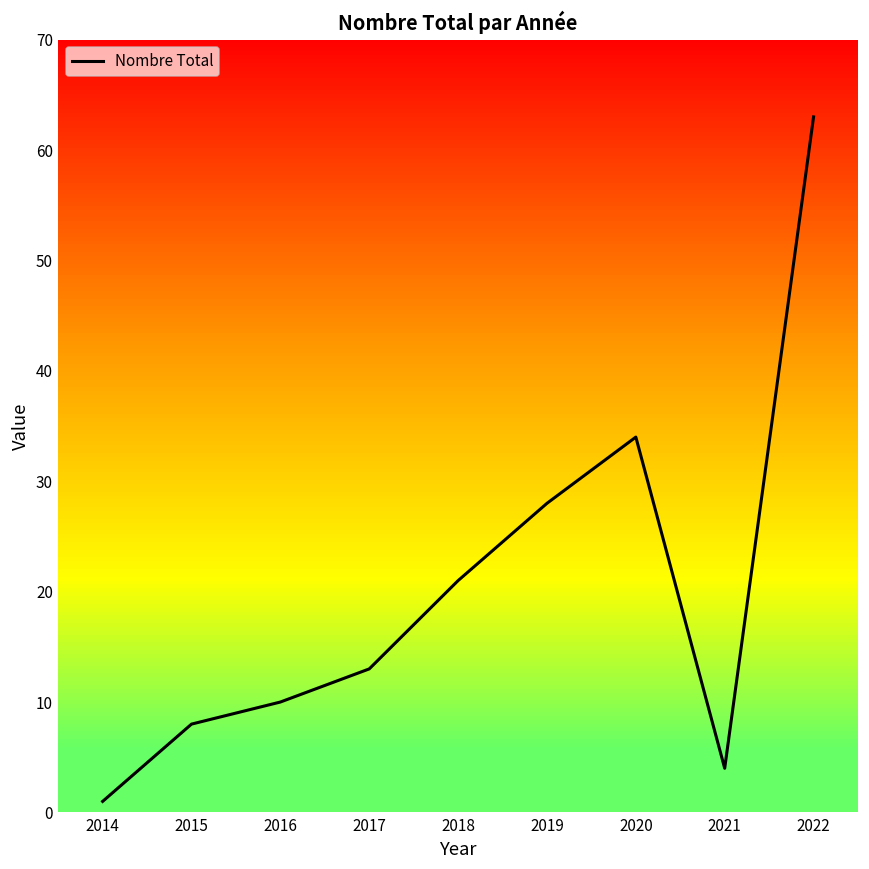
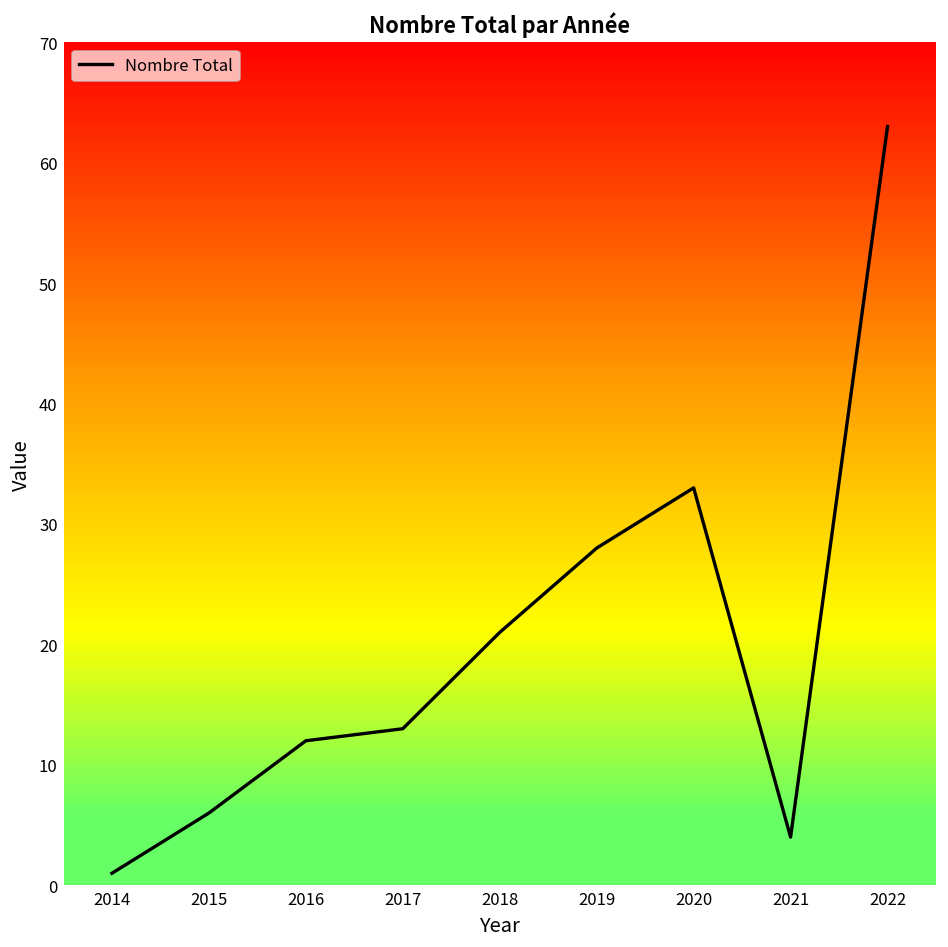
2015: 8 -> 6
2016: 10 -> 12
2020: 34 -> 33
